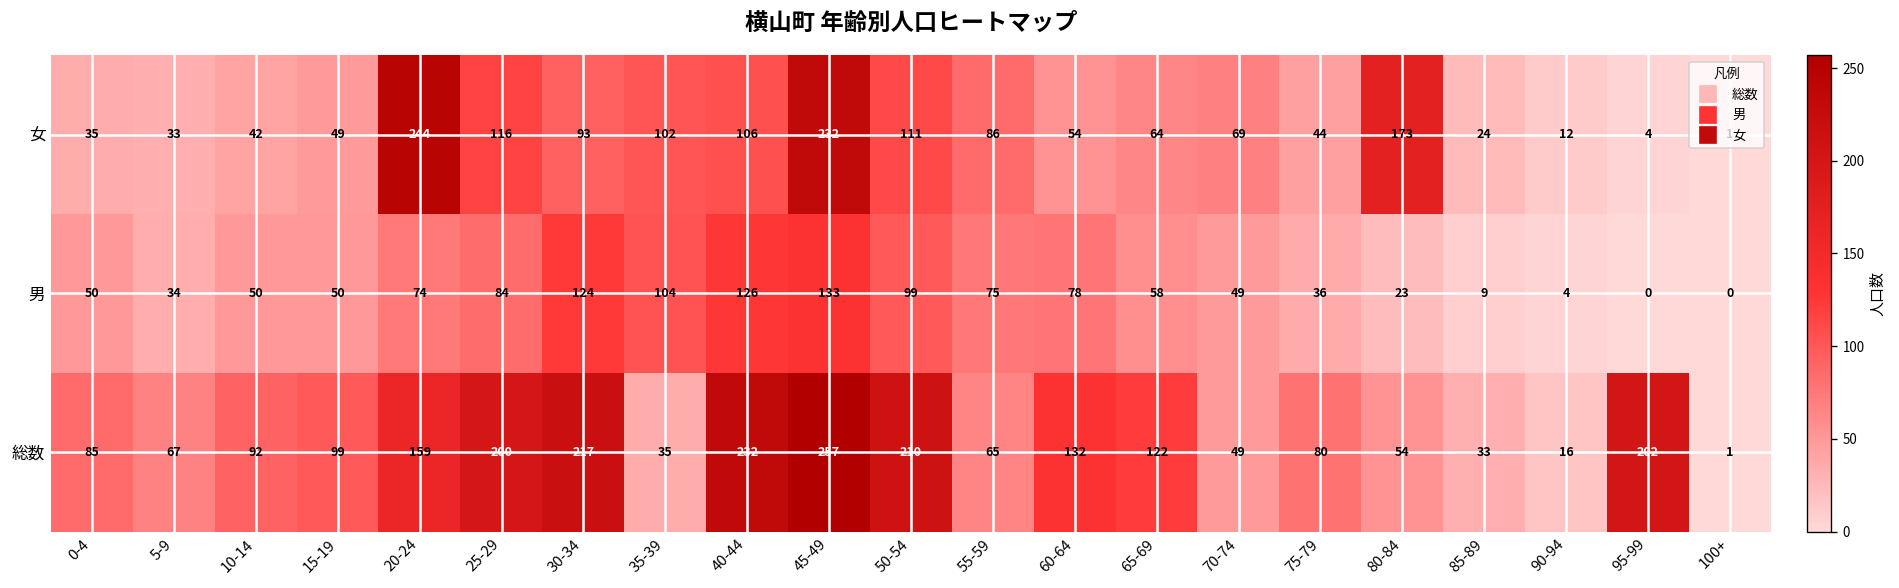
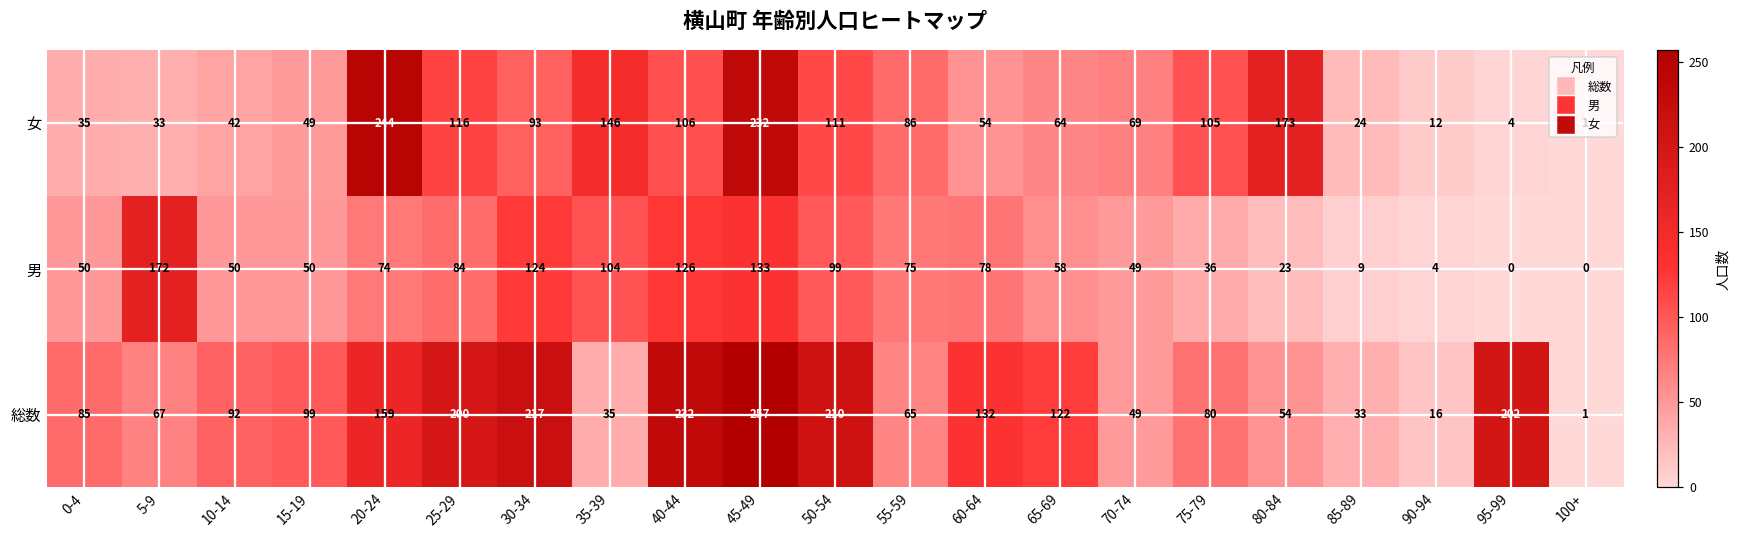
女, 35-39: 102 -> 146
女, 75-79: 44 -> 105
男, 5-9: 34 -> 172
